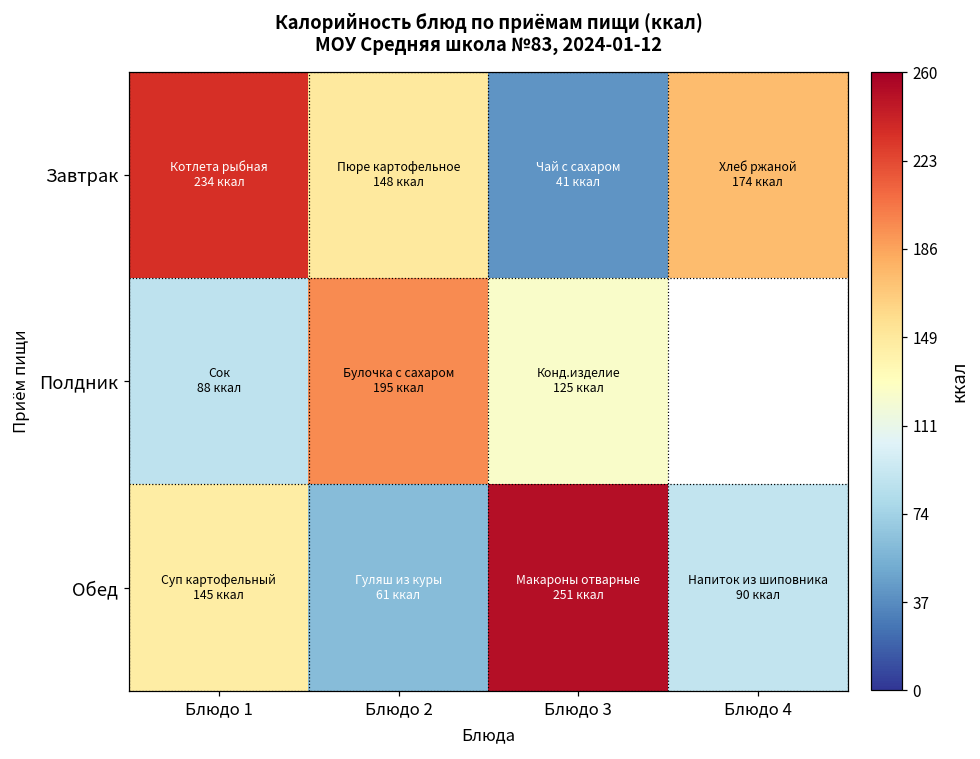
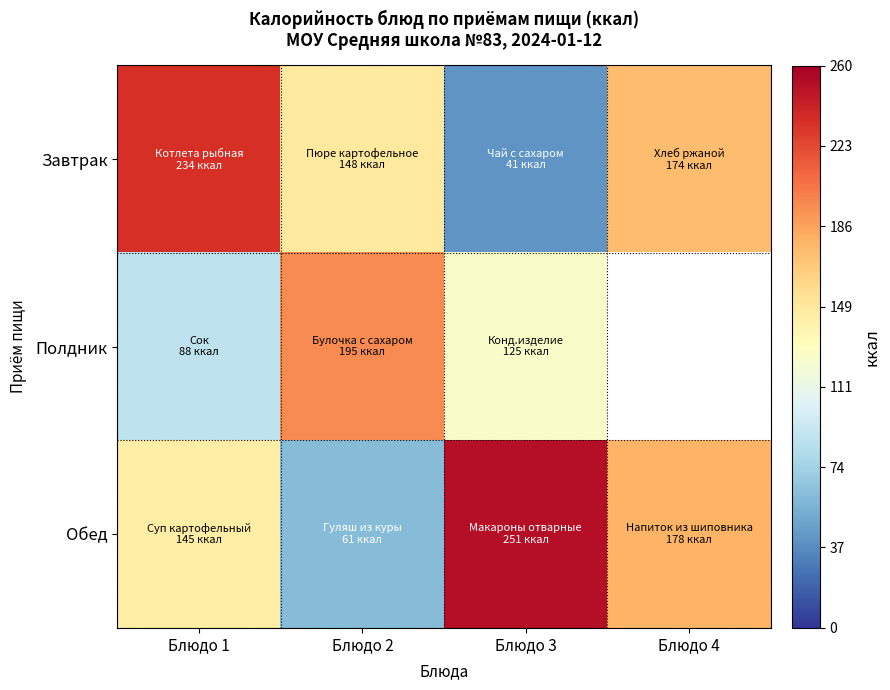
Обед, Блюдо 4: 90 -> 178
